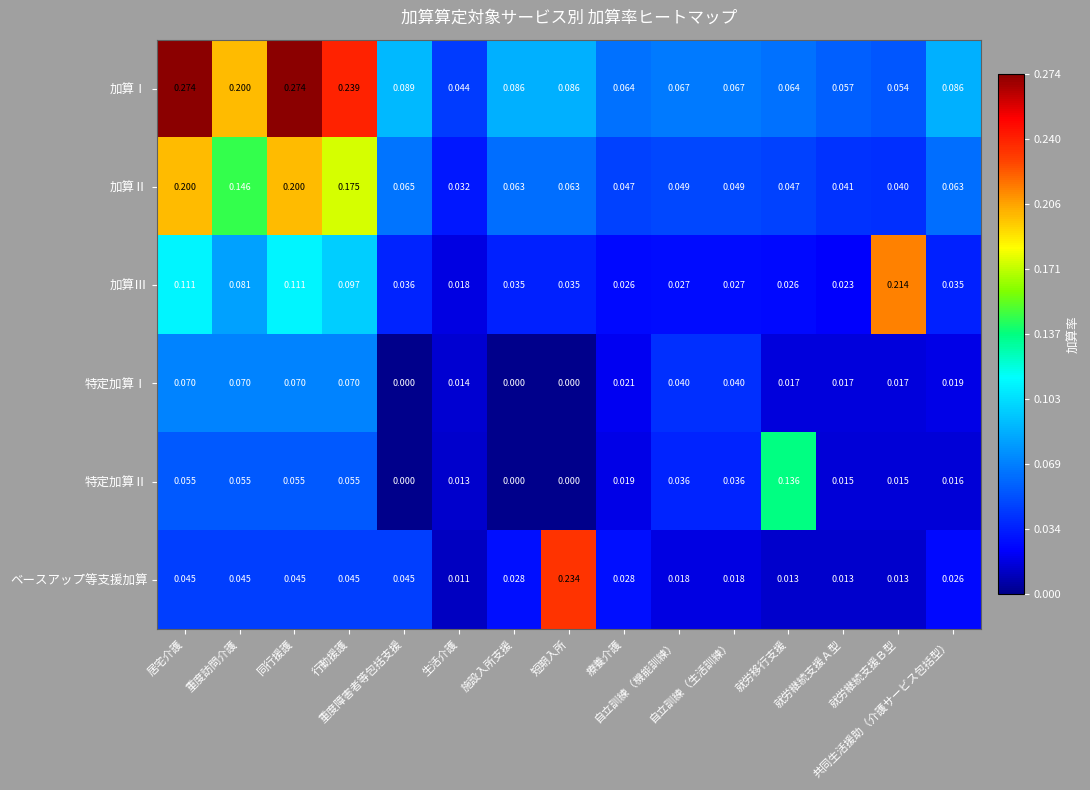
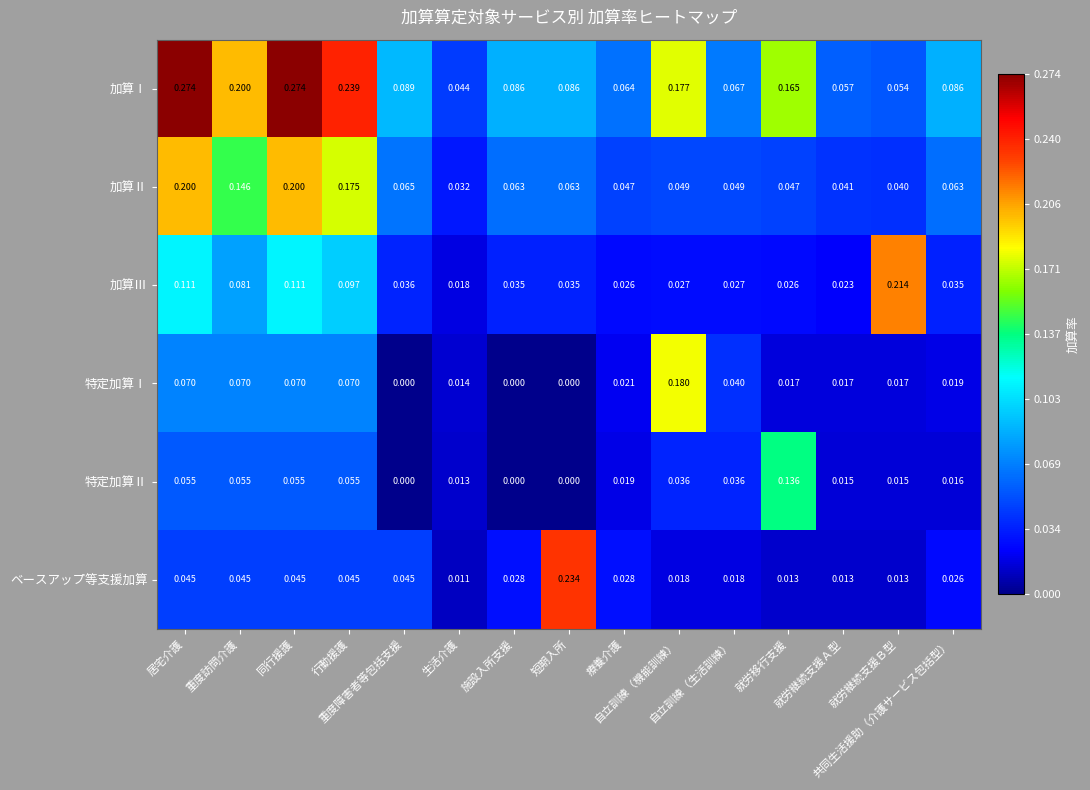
加算Ⅰ, 自立訓練（機能訓練）: 0.067 -> 0.177
加算Ⅰ, 就労移行支援: 0.064 -> 0.165
特定加算Ⅰ, 自立訓練（機能訓練）: 0.040 -> 0.180
